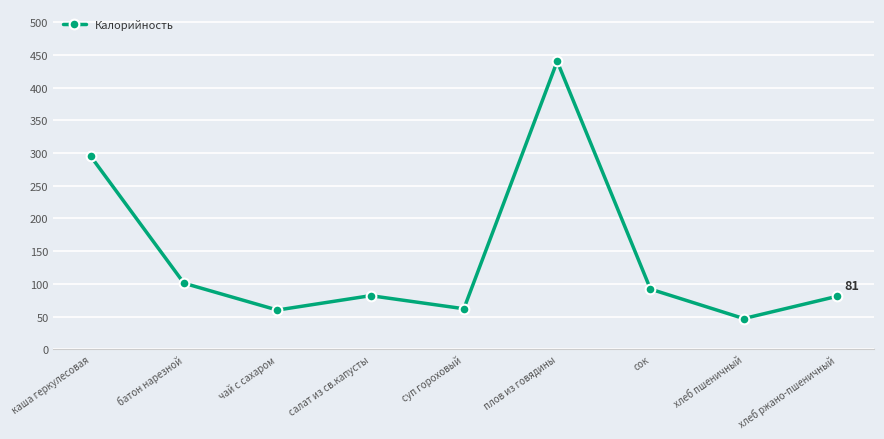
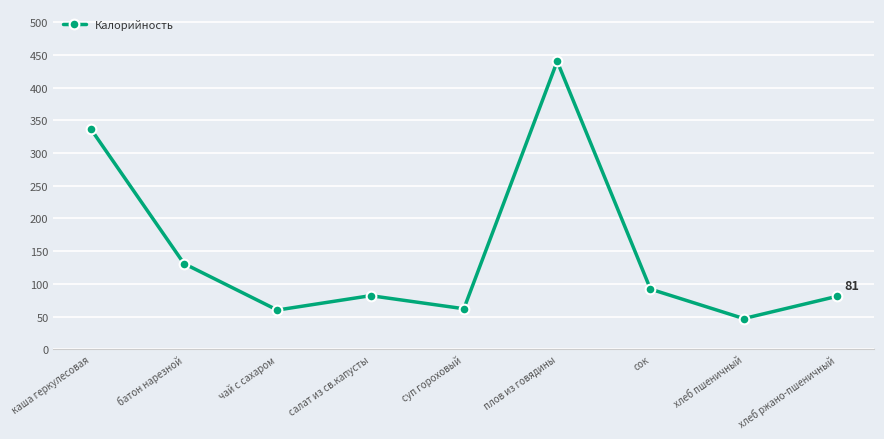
каша геркулесовая: 300 -> 340
батон нарезной: 100 -> 130
